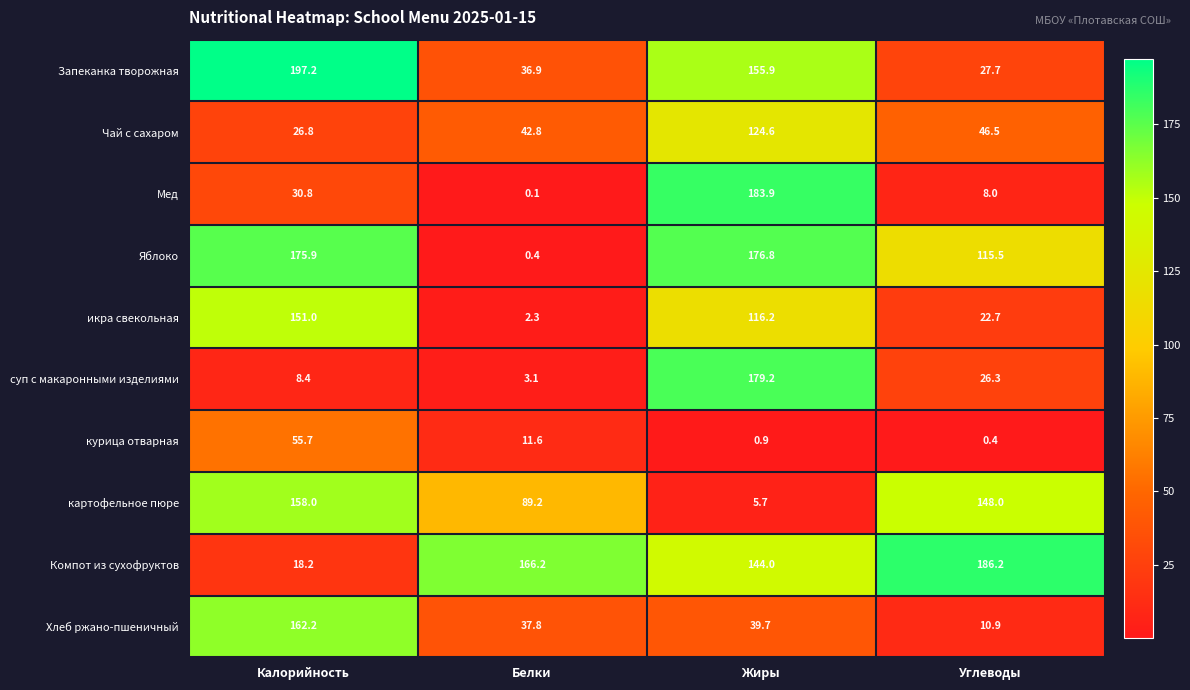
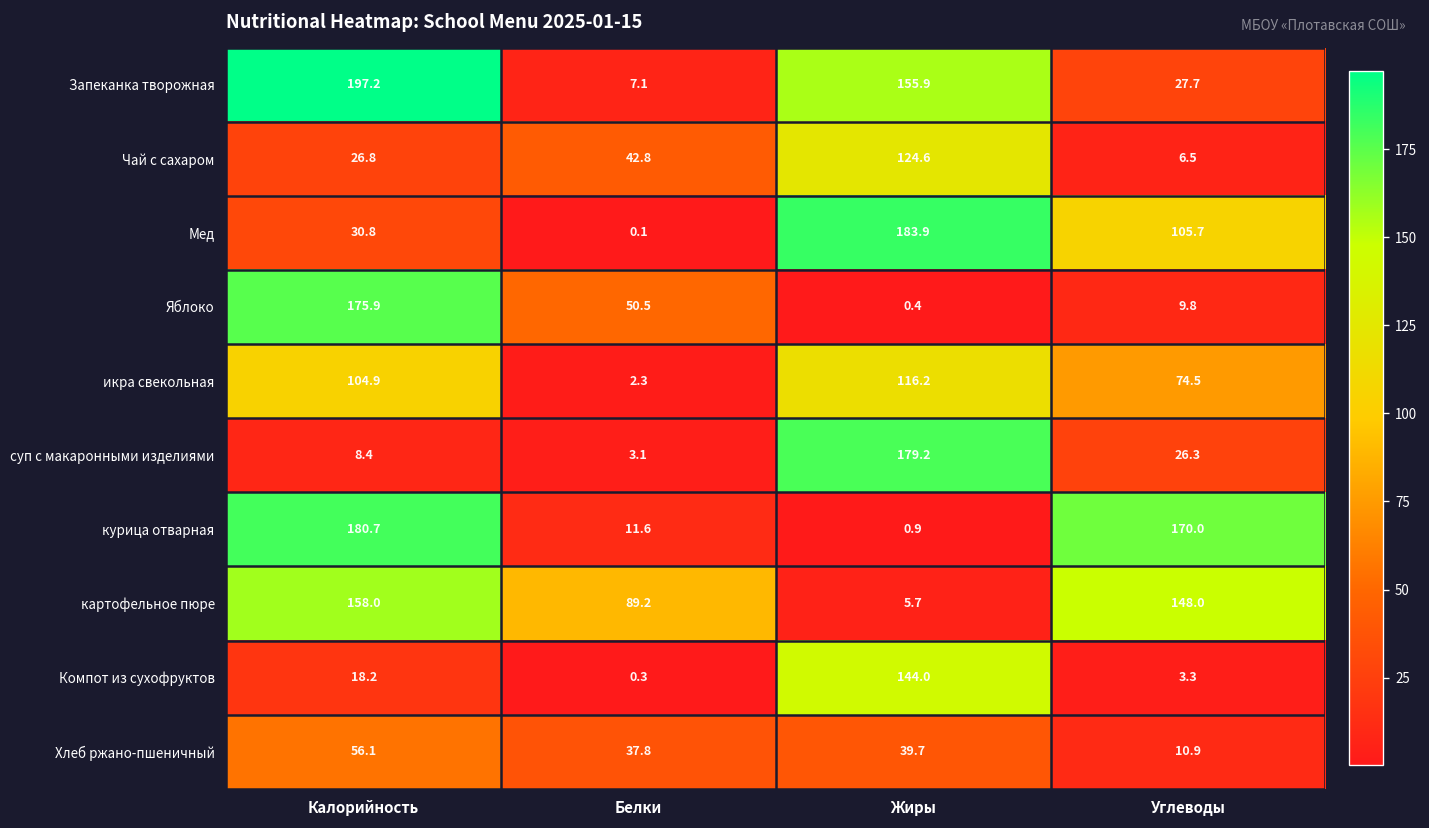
Запеканка творожная, Белки: 36.9 -> 7.1
Чай с сахаром, Углеводы: 46.5 -> 6.5
Мед, Углеводы: 8.0 -> 105.7
Яблоко, Белки: 0.4 -> 50.5
Яблоко, Жиры: 176.8 -> 0.4
Яблоко, Углеводы: 115.5 -> 9.8
икра свекольная, Калорийность: 151.0 -> 104.9
икра свекольная, Углеводы: 22.7 -> 74.5
курица отварная, Калорийность: 55.7 -> 180.7
курица отварная, Углеводы: 0.4 -> 170.0
Компот из сухофруктов, Белки: 166.2 -> 0.3
Компот из сухофруктов, Углеводы: 186.2 -> 3.3
Хлеб ржано-пшеничный, Калорийность: 162.2 -> 56.1
